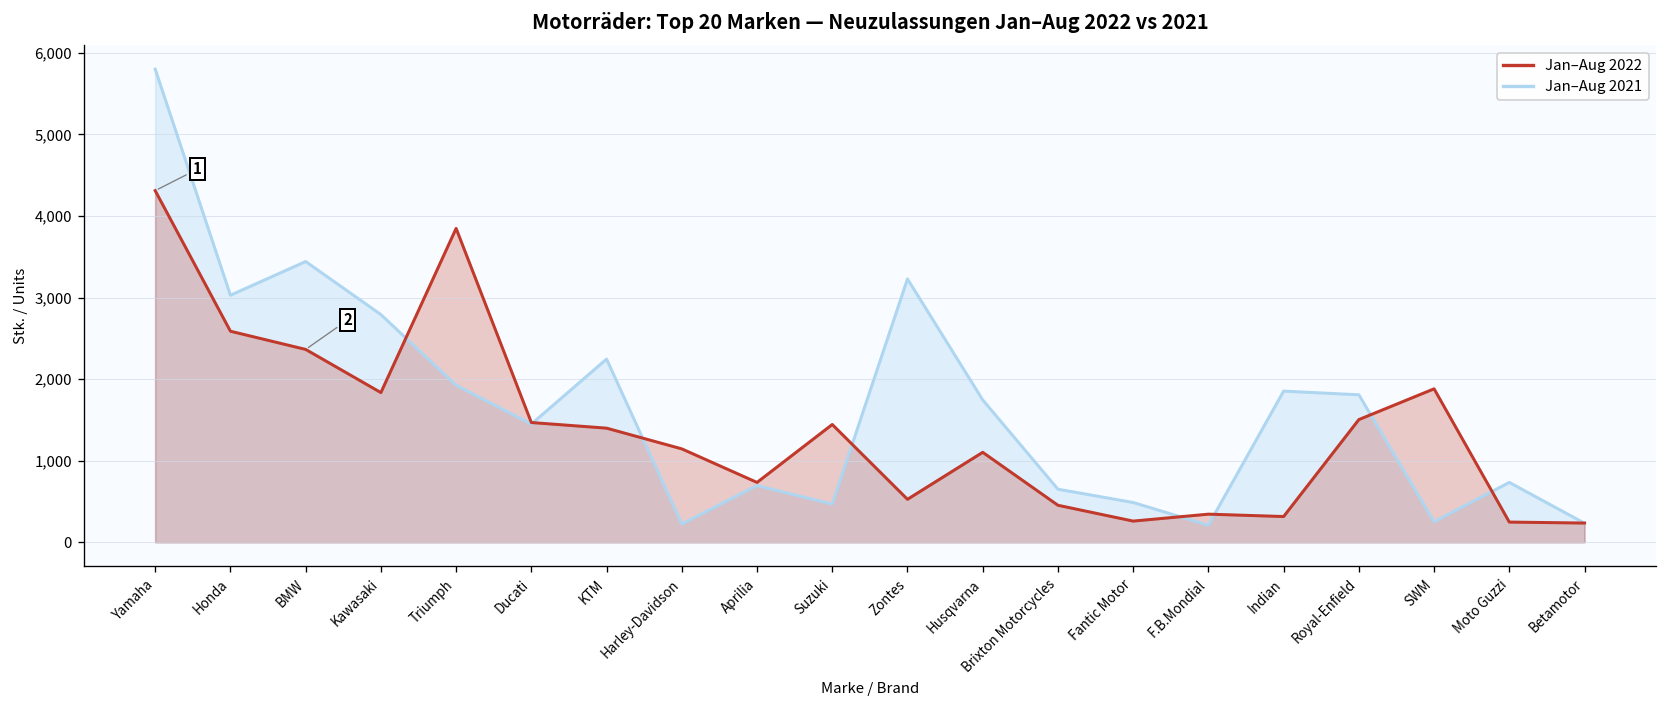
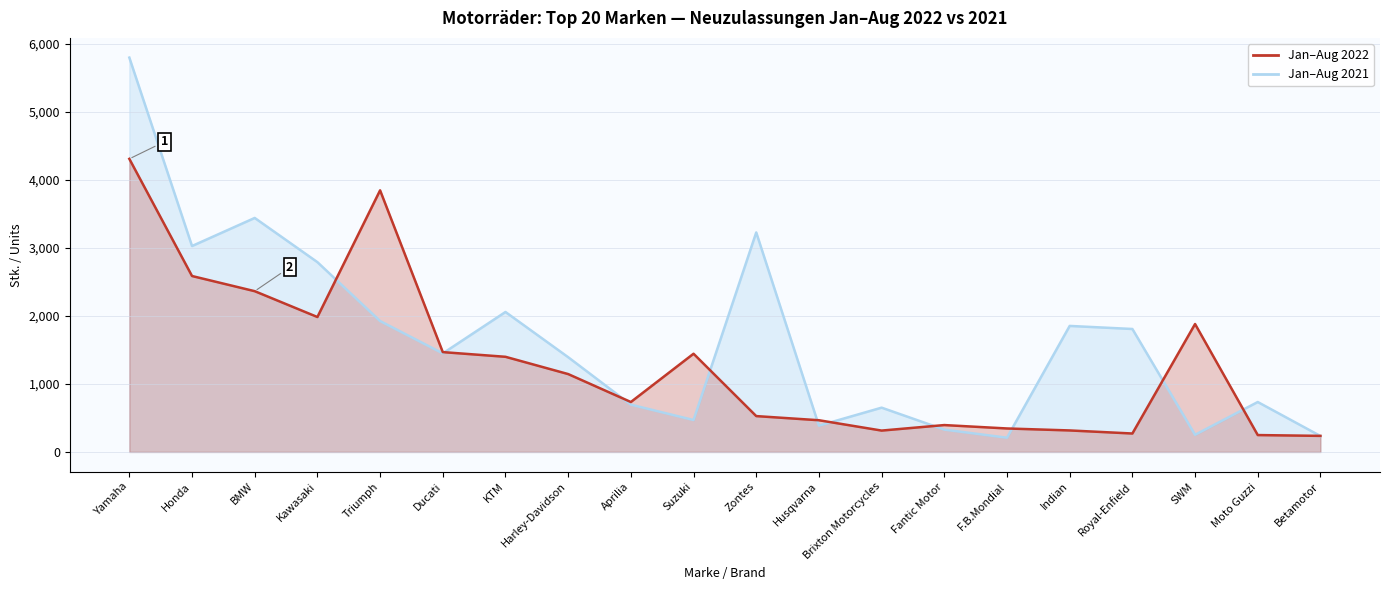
Jan–Aug 2022, Kawasaki: 1,800 -> 2,000
Jan–Aug 2021, KTM: 2,200 -> 2,100
Jan–Aug 2021, Harley-Davidson: 200 -> 1,400
Jan–Aug 2021, Husqvarna: 1,700 -> 400
Jan–Aug 2022, Husqvarna: 1,100 -> 500
Jan–Aug 2022, Brixton Motorcycles: 500 -> 300
Jan–Aug 2021, Fantic Motor: 500 -> 300
Jan–Aug 2022, Fantic Motor: 300 -> 400
Jan–Aug 2022, Royal-Enfield: 1,500 -> 300
